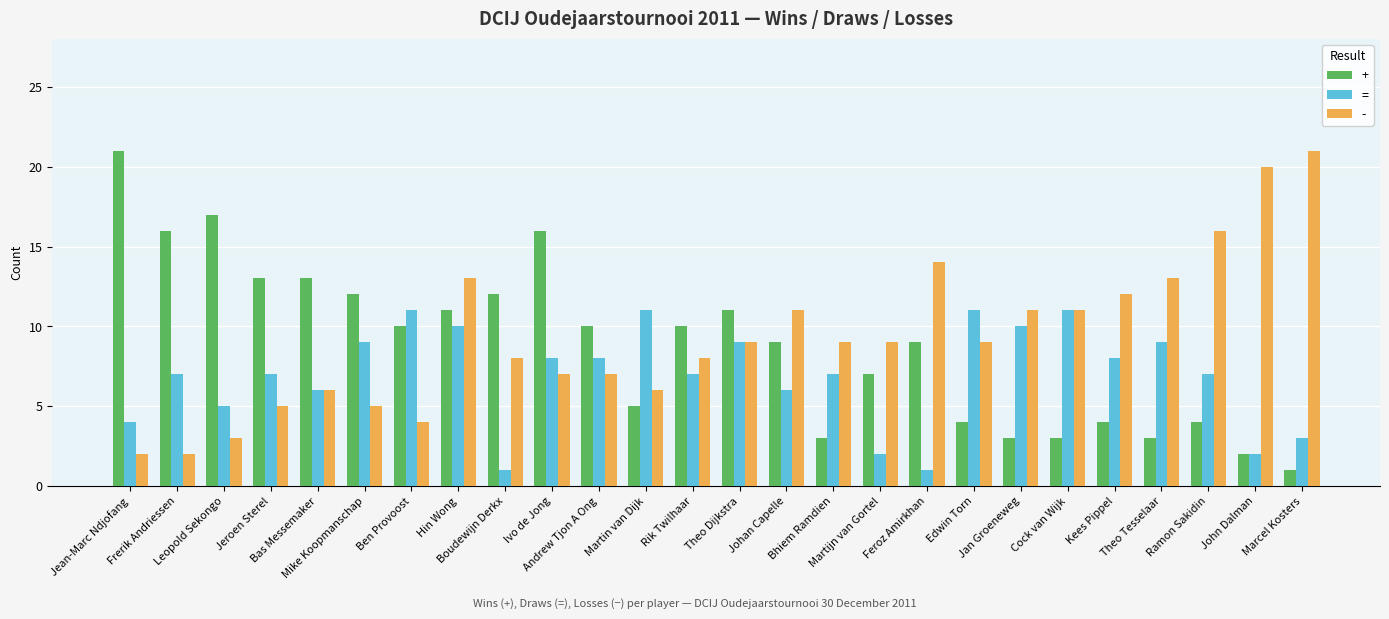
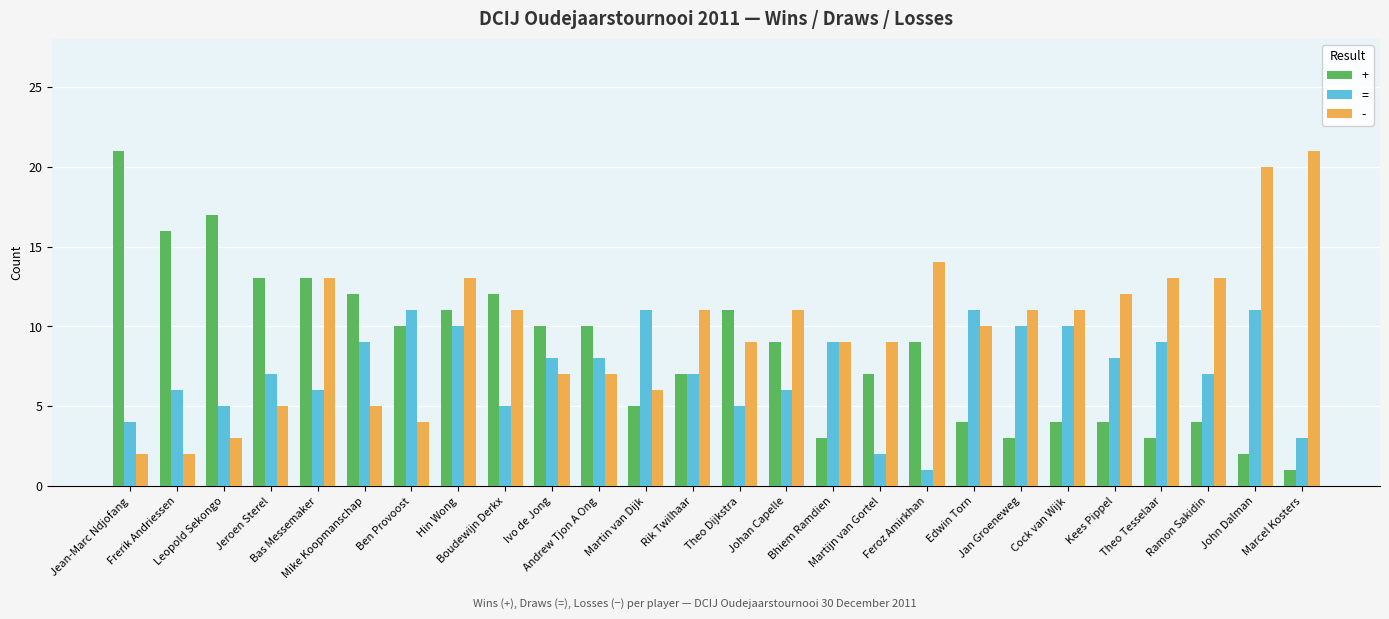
=, Frerik Andriessen: 7 -> 6
-, Bas Messemaker: 6 -> 13
=, Boudewijn Derkx: 1 -> 5
-, Boudewijn Derkx: 8 -> 11
+, Ivo de Jong: 16 -> 10
+, Rik Twilhaar: 10 -> 7
-, Rik Twilhaar: 8 -> 11
=, Theo Dijkstra: 9 -> 5
=, Bhiem Ramdien: 7 -> 9
-, Edwin Torn: 9 -> 10
+, Cock van Wijk: 3 -> 4
=, Cock van Wijk: 11 -> 10
-, Ramon Sakidin: 16 -> 13
=, John Dalman: 2 -> 11
